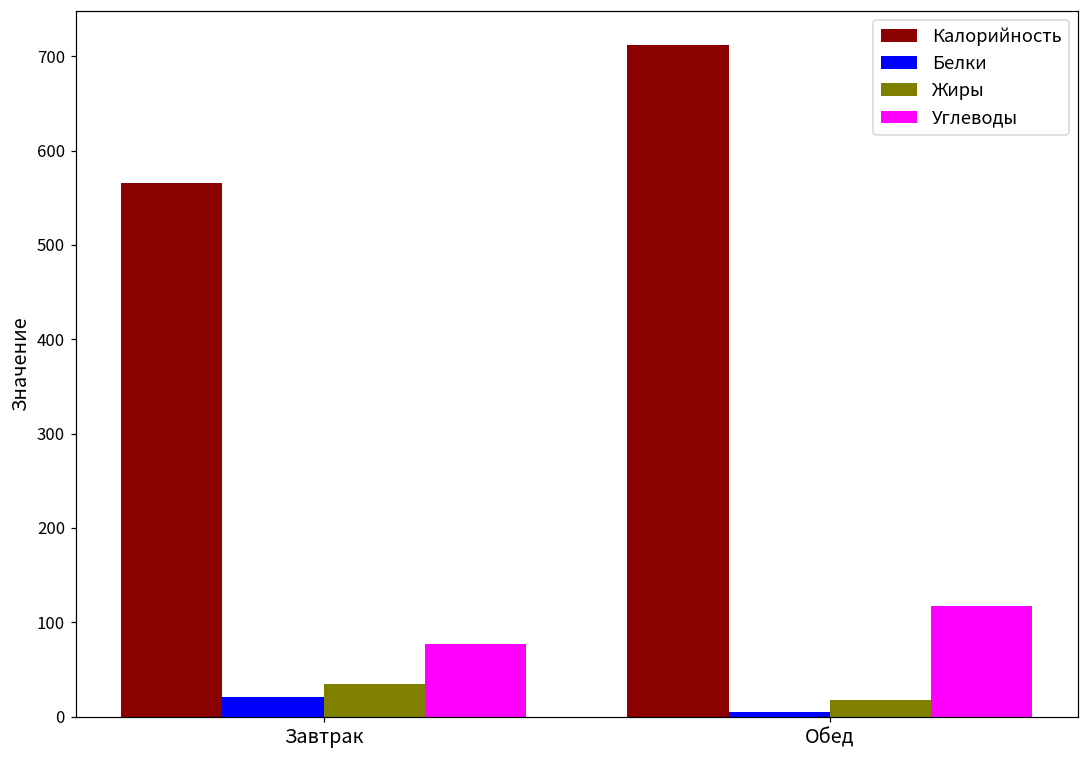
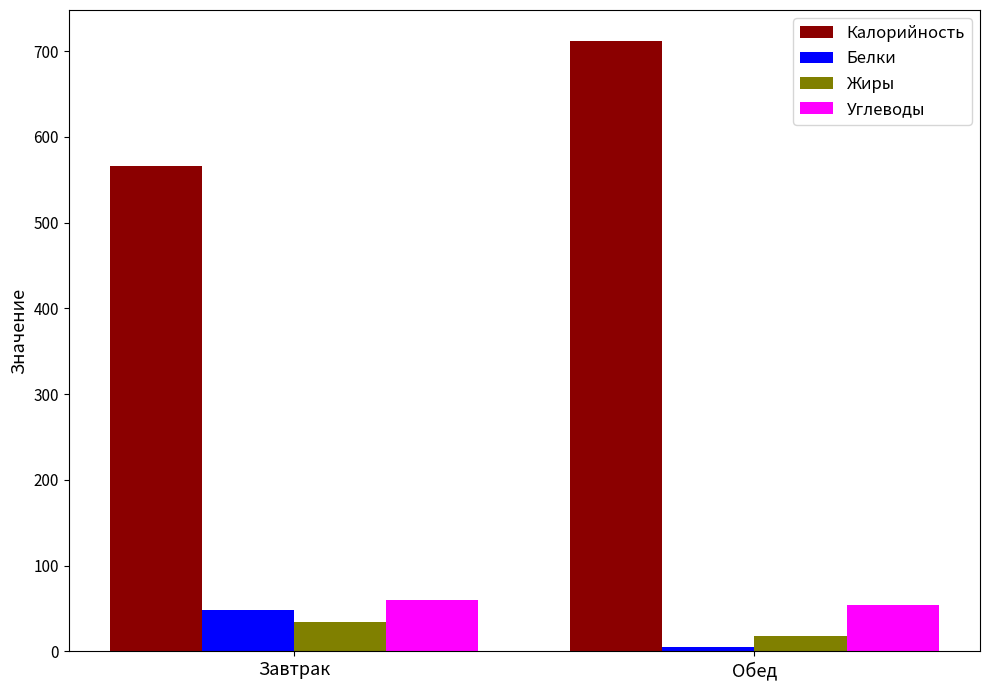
Белки, Завтрак: 20 -> 50
Углеводы, Завтрак: 80 -> 60
Углеводы, Обед: 120 -> 50
